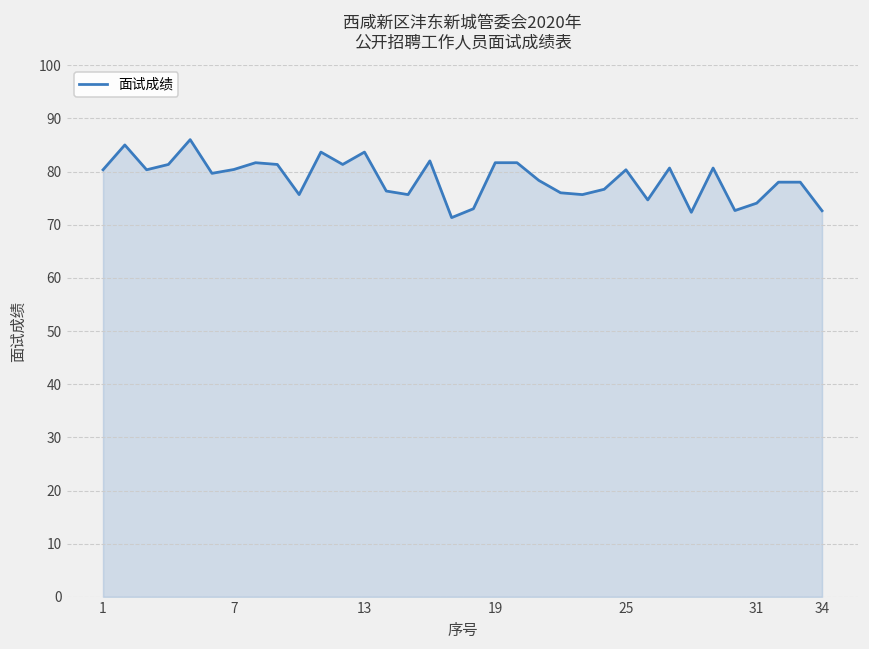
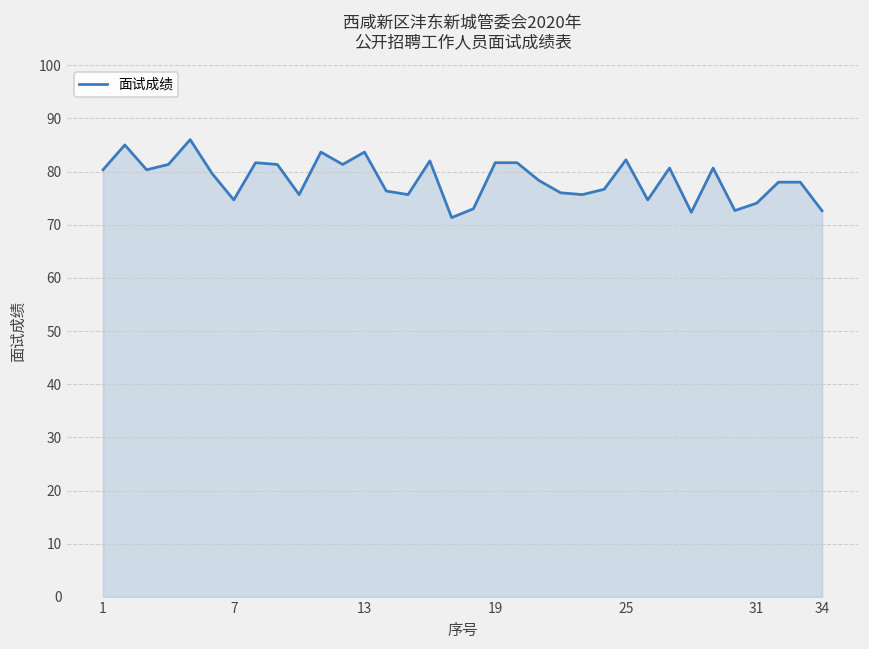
7: 80 -> 75
25: 80 -> 82
